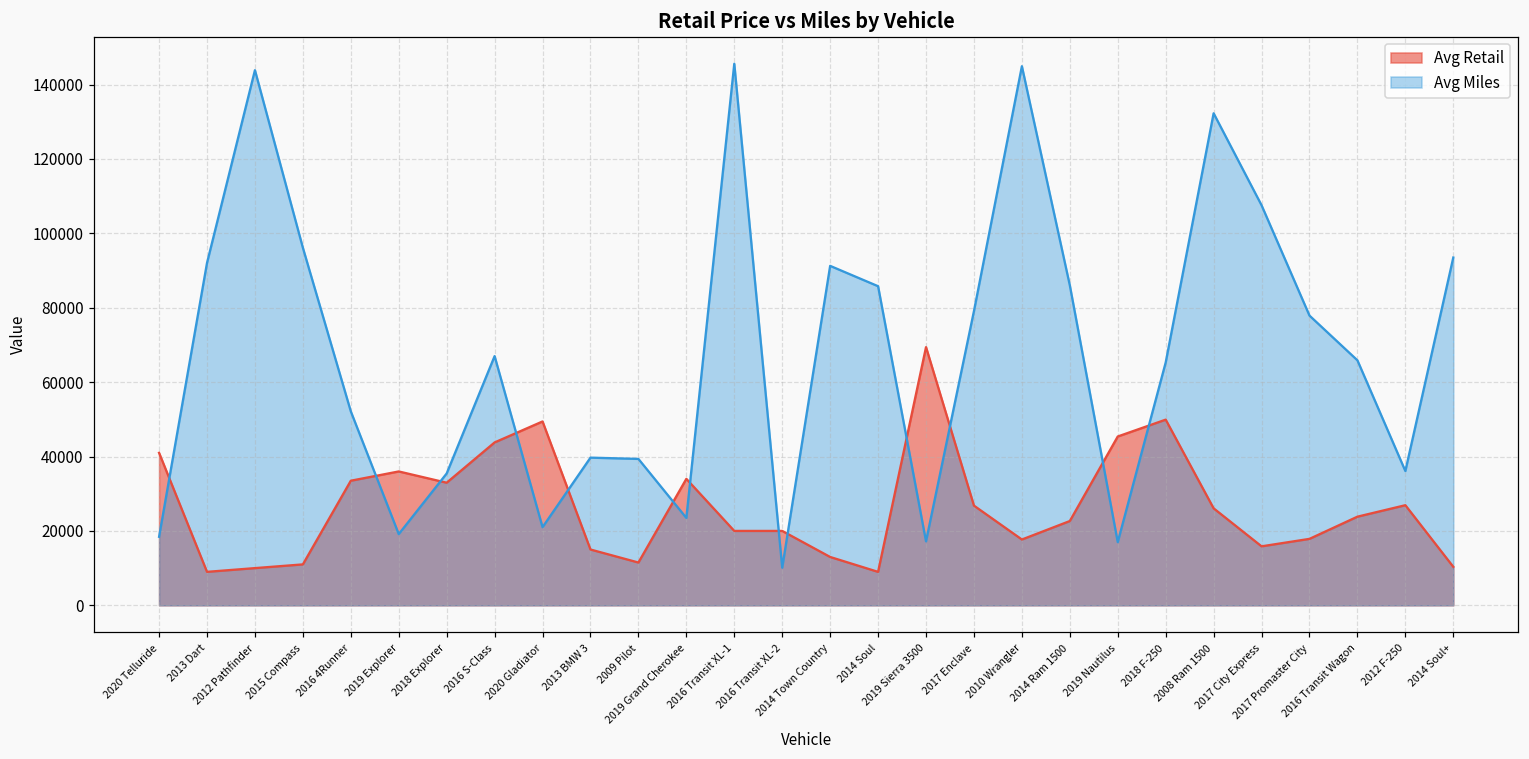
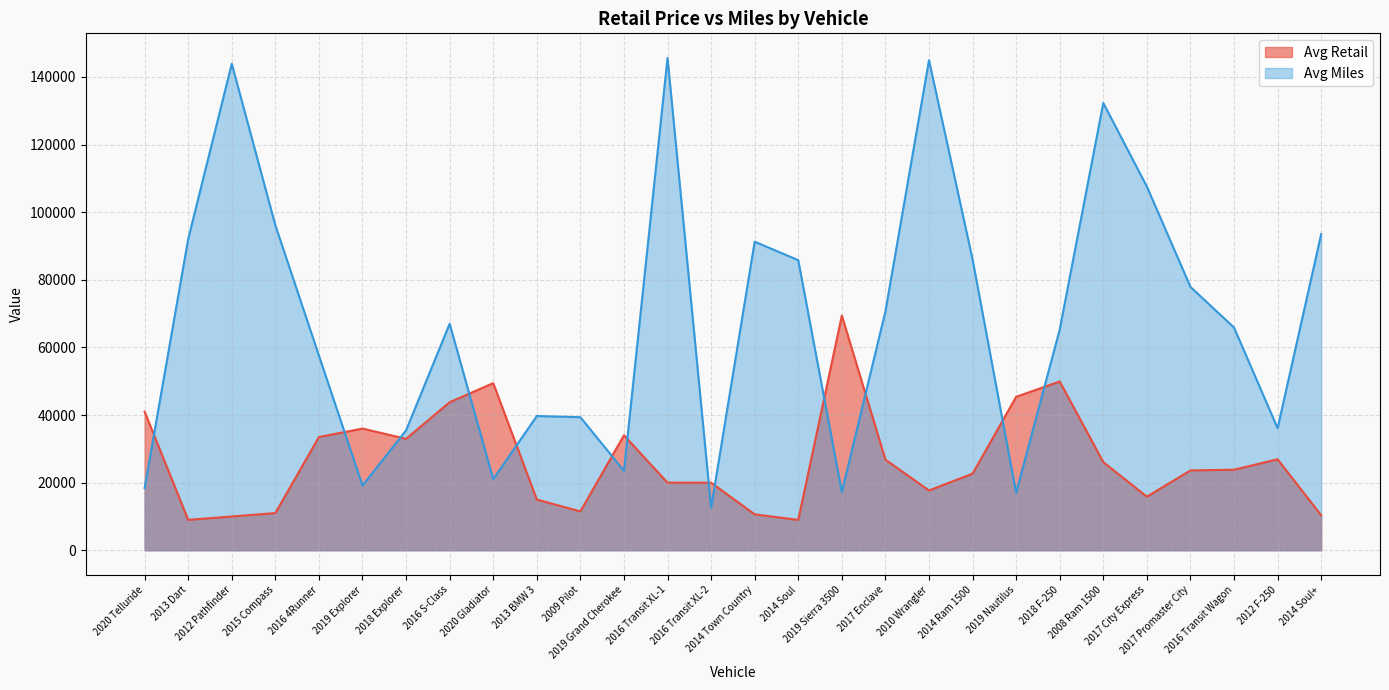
Avg Miles, 2016 4Runner: 52000 -> 58000
Avg Miles, 2016 Transit XL-2: 10000 -> 13000
Avg Retail, 2014 Town Country: 13000 -> 11000
Avg Miles, 2017 Enclave: 79000 -> 71000
Avg Retail, 2017 Promaster City: 18000 -> 24000
